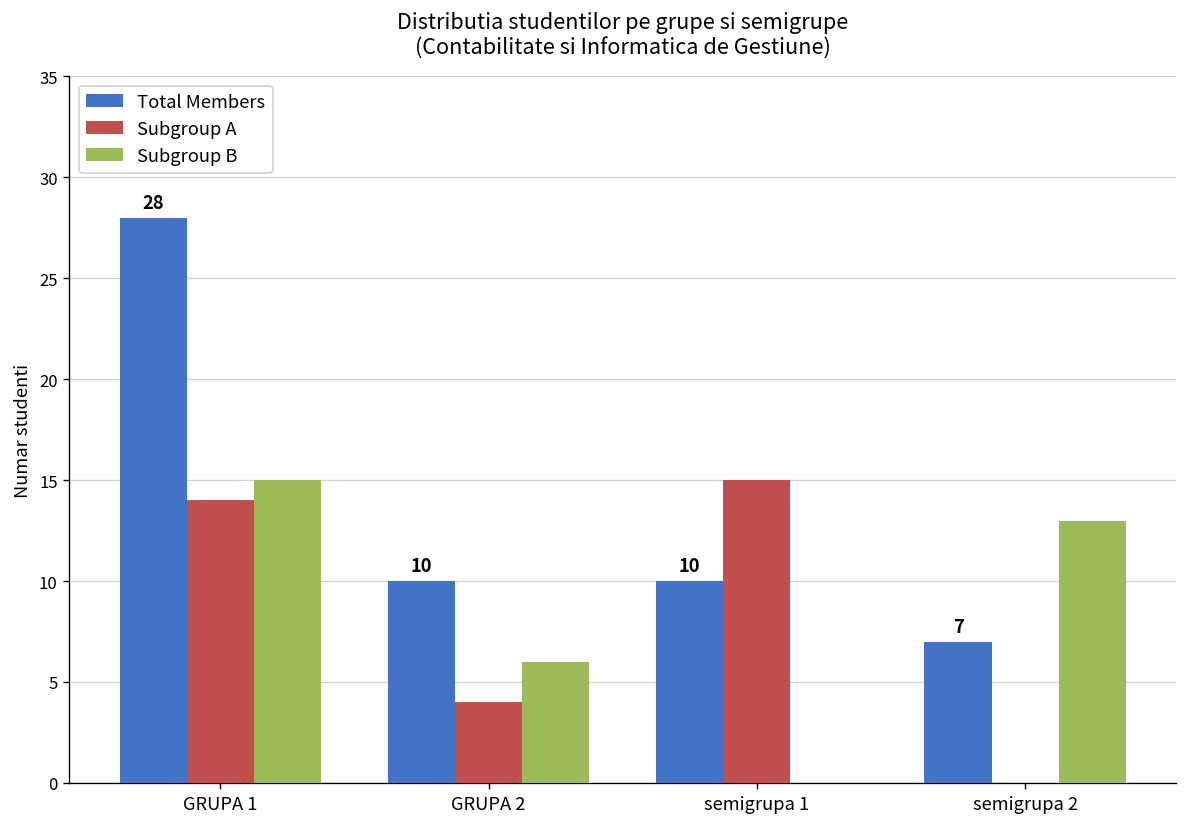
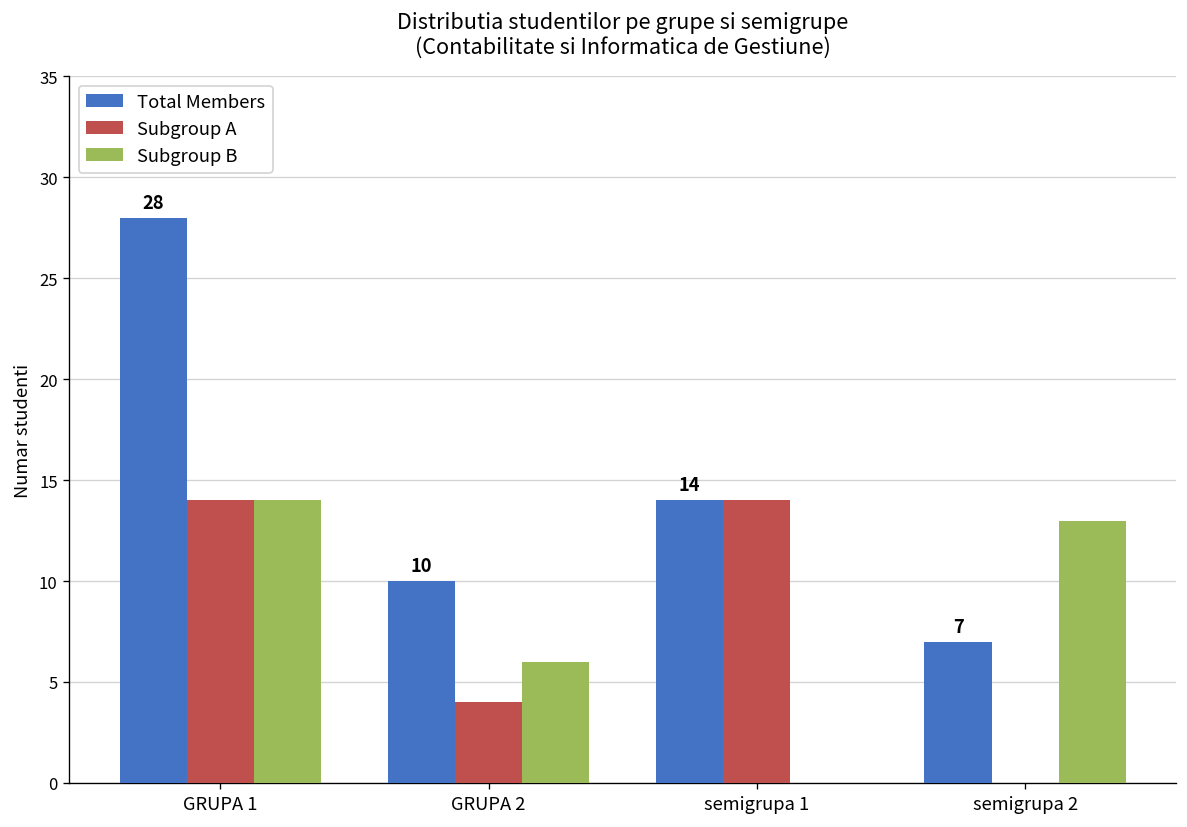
Subgroup B, GRUPA 1: 15 -> 14
Total Members, semigrupa 1: 10 -> 14
Subgroup A, semigrupa 1: 15 -> 14
